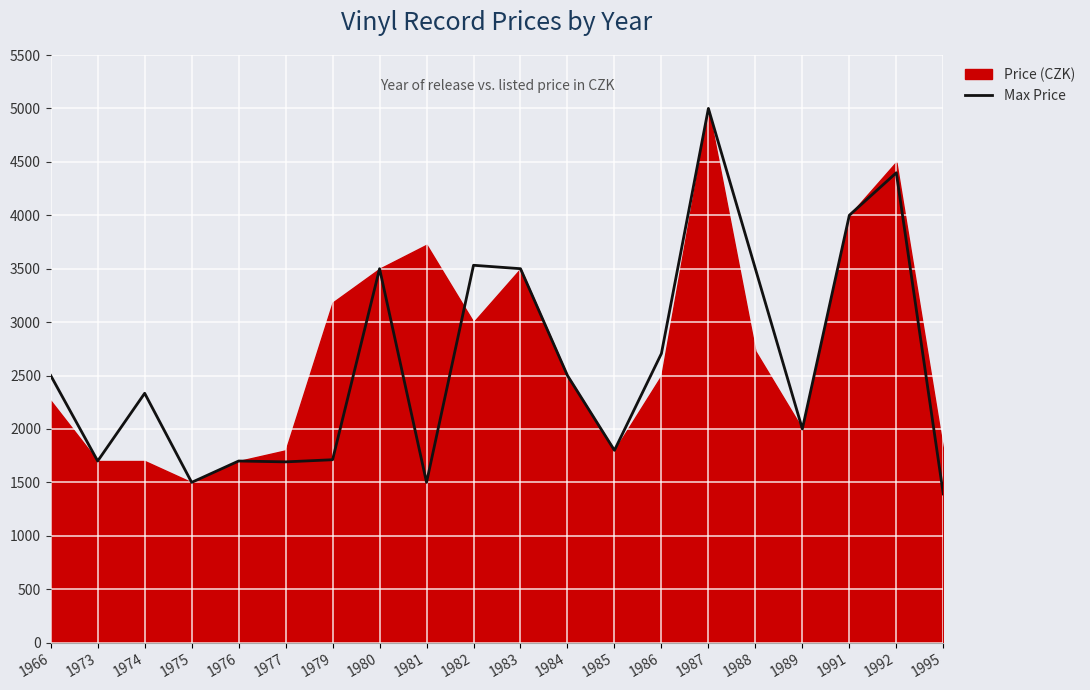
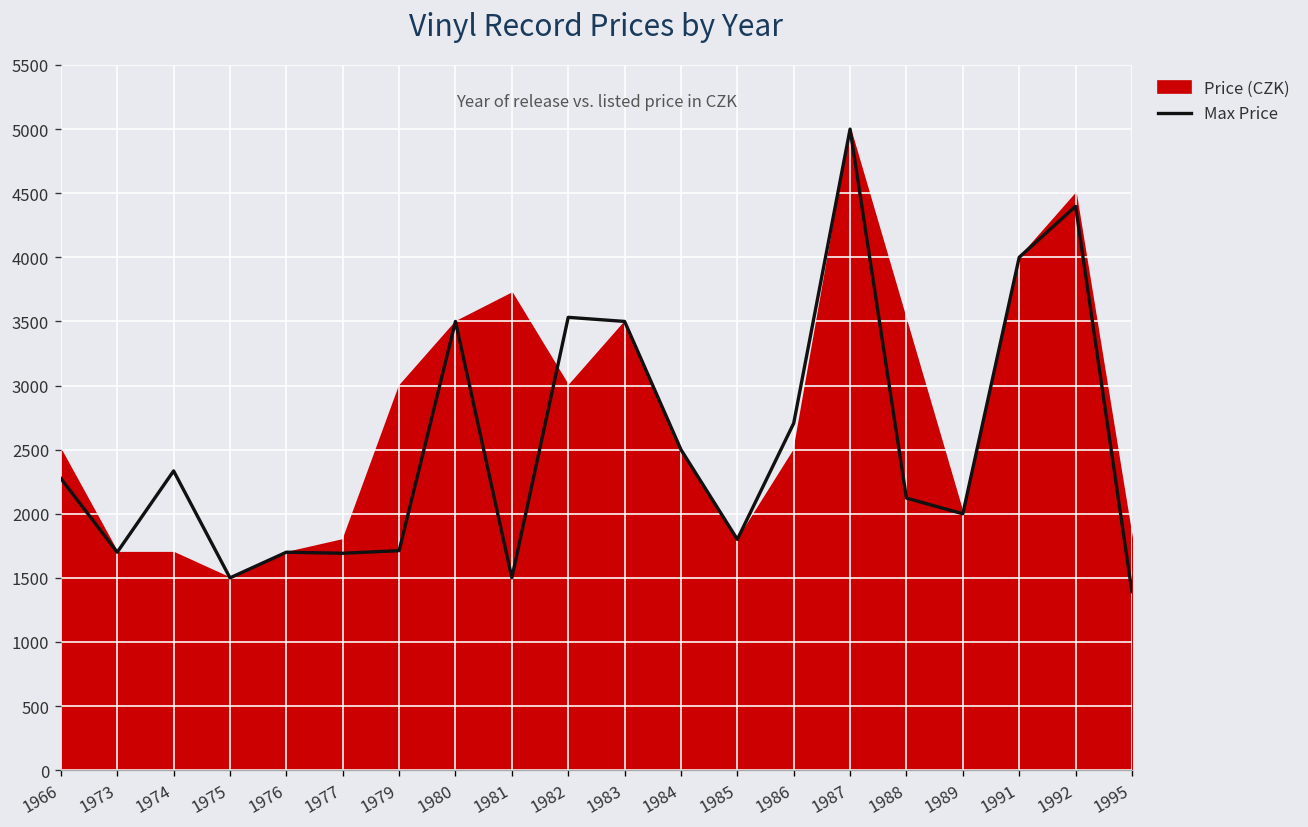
Max Price, 1966: 2500 -> 2280
Price (CZK), 1966: 2260 -> 2500
Price (CZK), 1979: 3180 -> 3000
Max Price, 1988: 3500 -> 2120
Price (CZK), 1988: 2730 -> 3500
